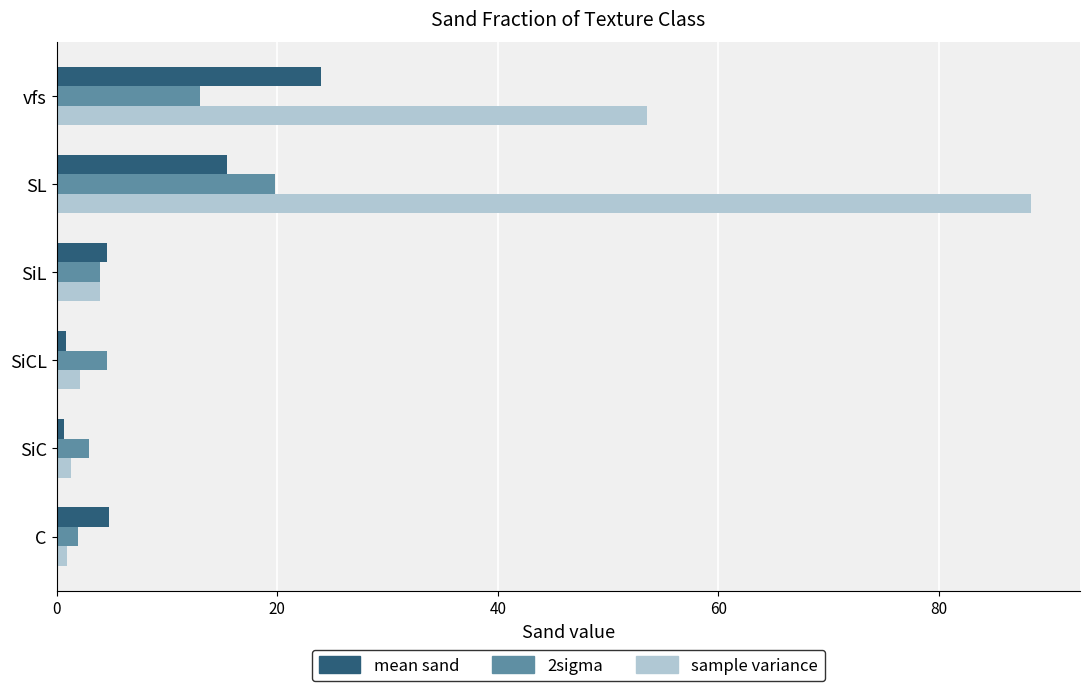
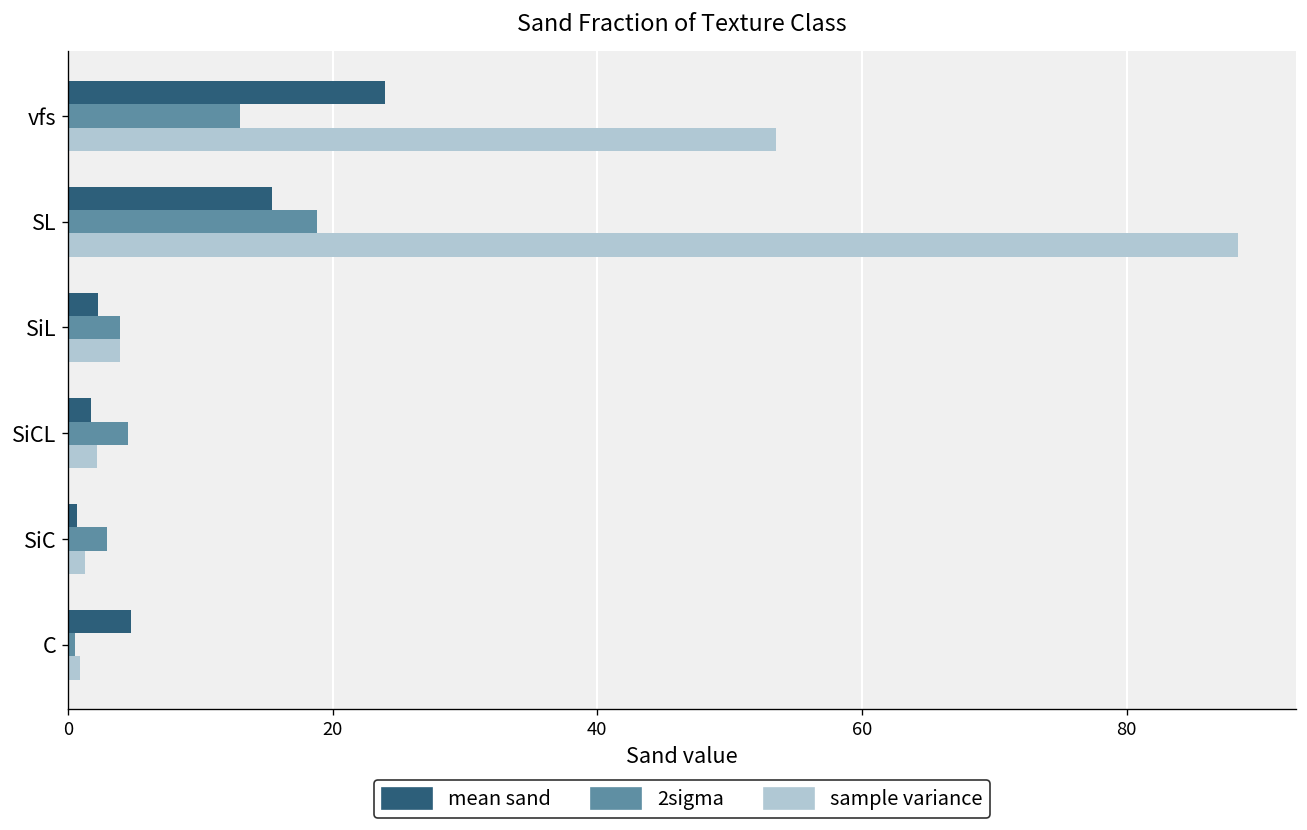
2sigma, SL: 19.8 -> 18.8
mean sand, SiL: 4.5 -> 2.2
mean sand, SiCL: 0.9 -> 1.7
2sigma, C: 1.9 -> 0.5
